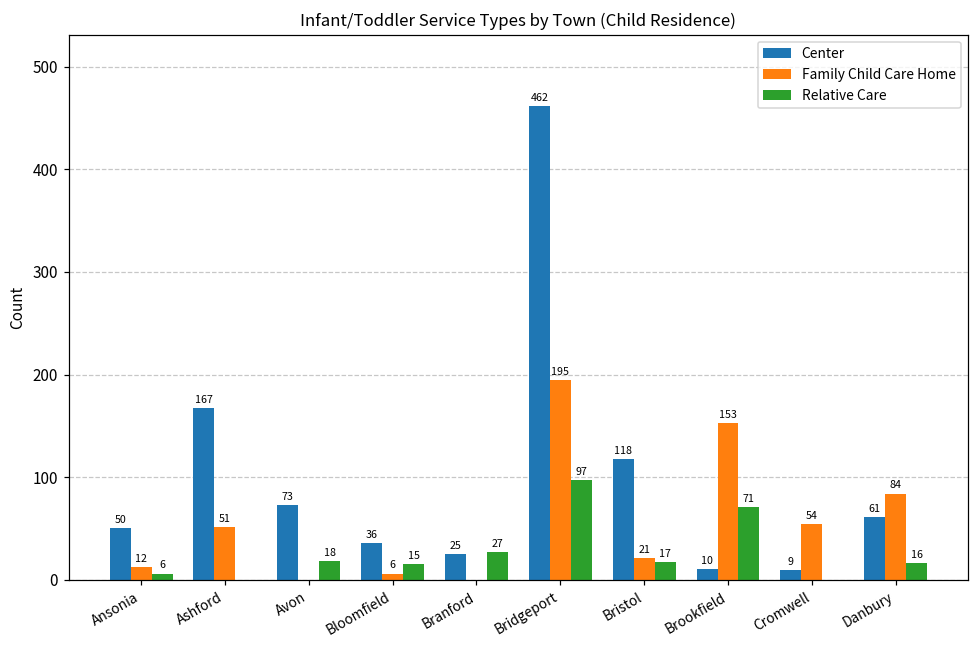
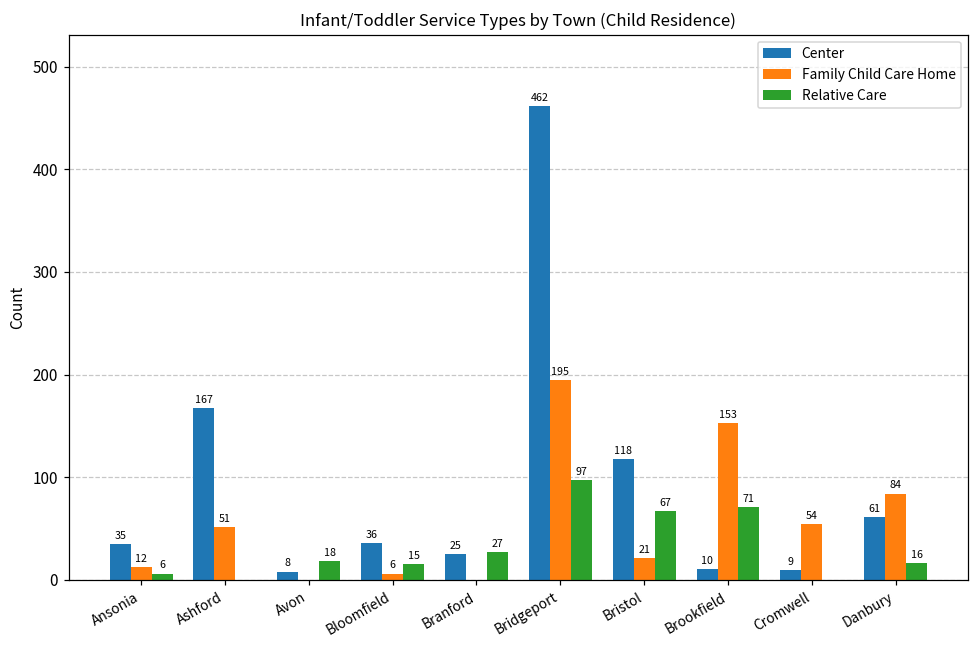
Center, Ansonia: 50 -> 35
Center, Avon: 73 -> 8
Relative Care, Bristol: 17 -> 67
